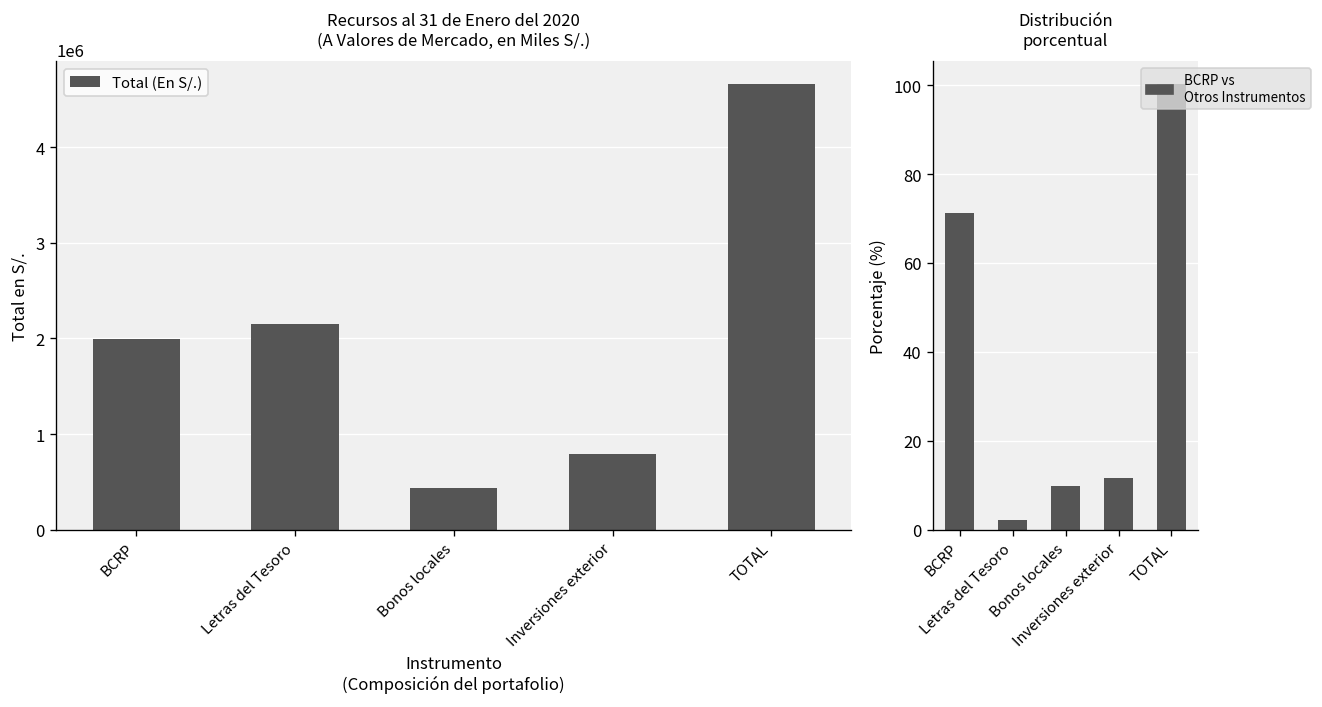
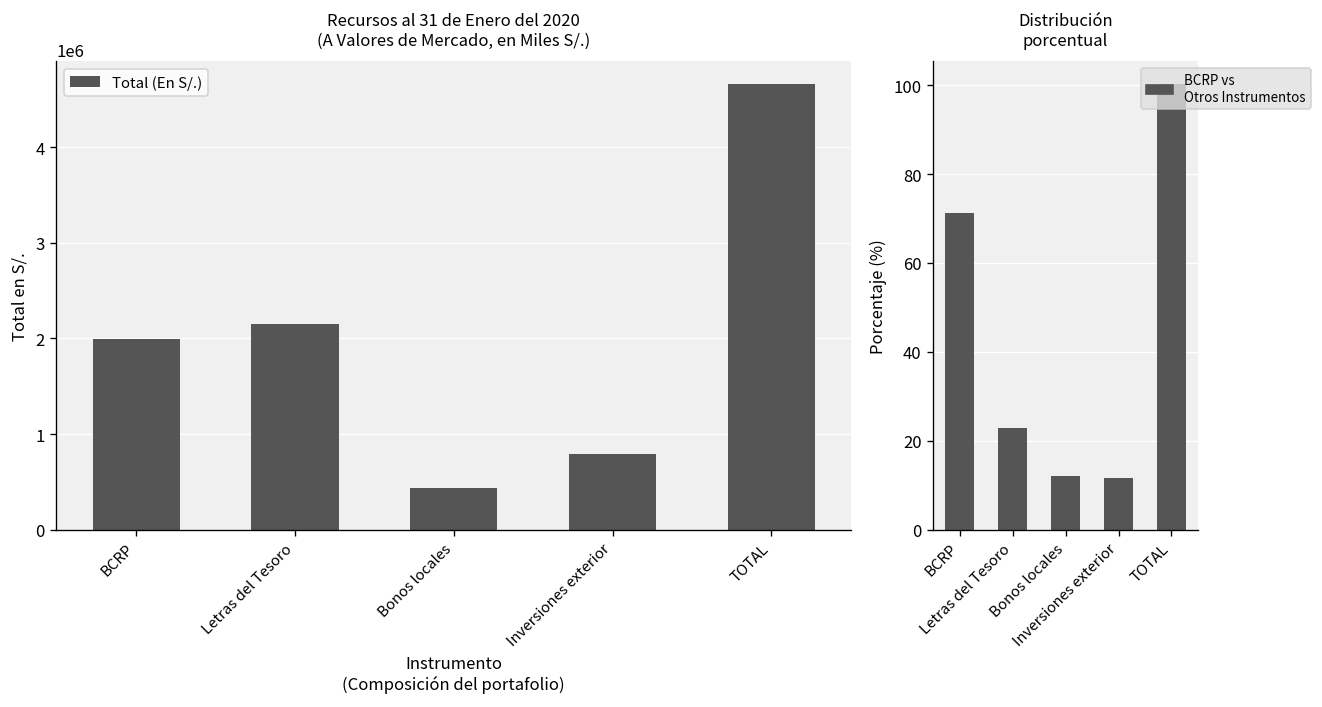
Distribución porcentual, Letras del Tesoro: 2 -> 23
Distribución porcentual, Bonos locales: 10 -> 12
